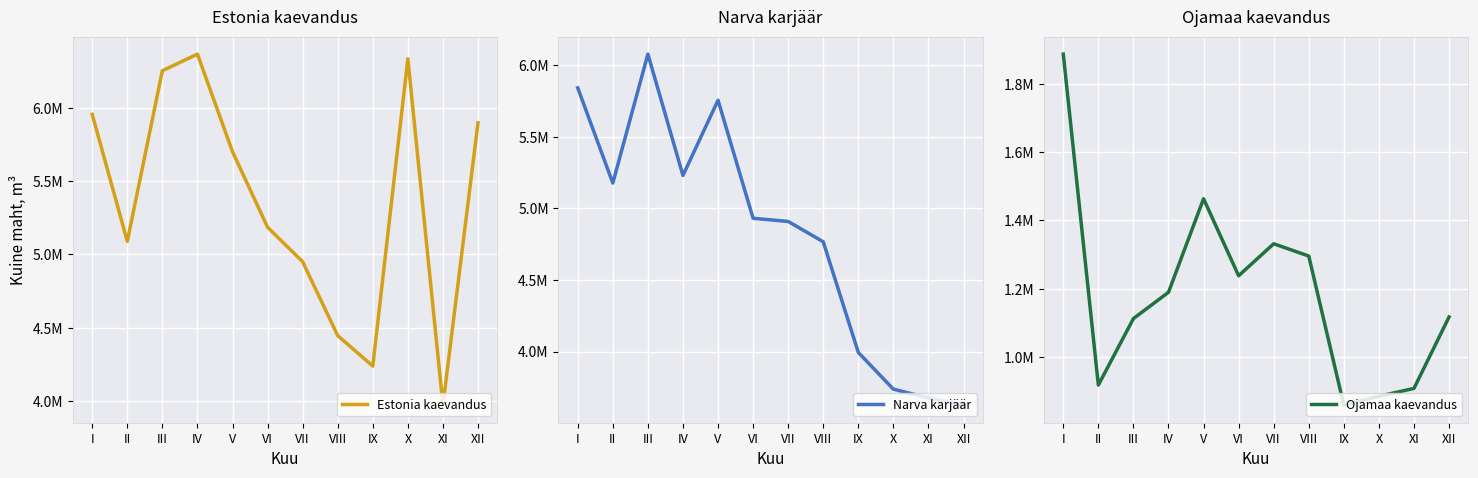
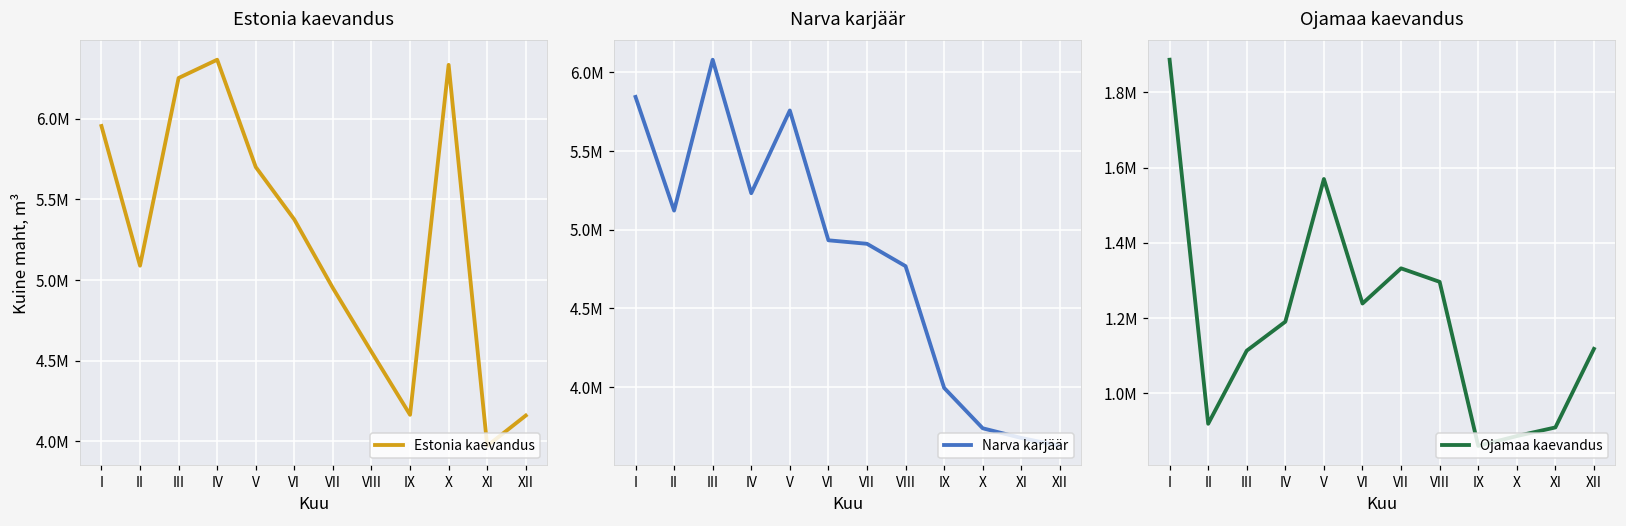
Estonia kaevandus, VI: 5190000 -> 5370000
Estonia kaevandus, VIII: 4450000 -> 4550000
Estonia kaevandus, IX: 4240000 -> 4160000
Estonia kaevandus, XII: 5900000 -> 4160000
Narva karjäär, II: 5180000 -> 5120000
Ojamaa kaevandus, V: 1460000 -> 1570000
